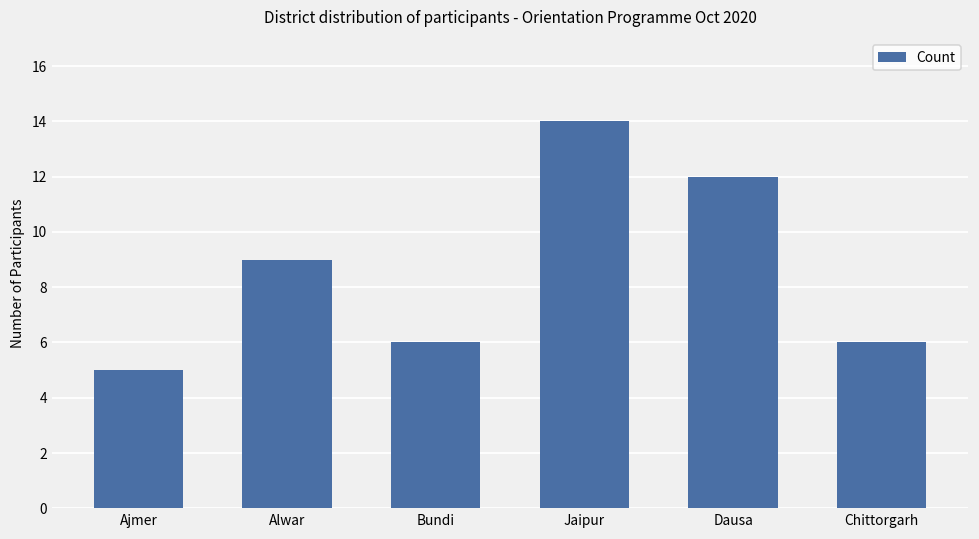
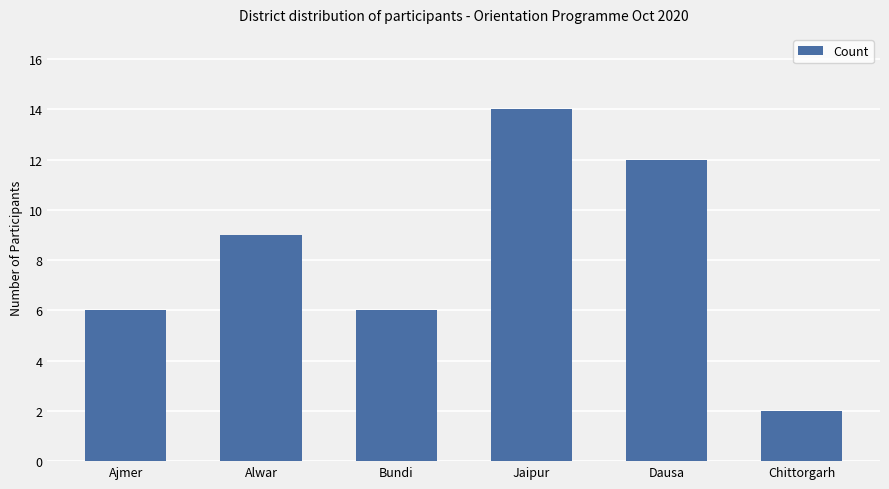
Ajmer: 5 -> 6
Chittorgarh: 6 -> 2
